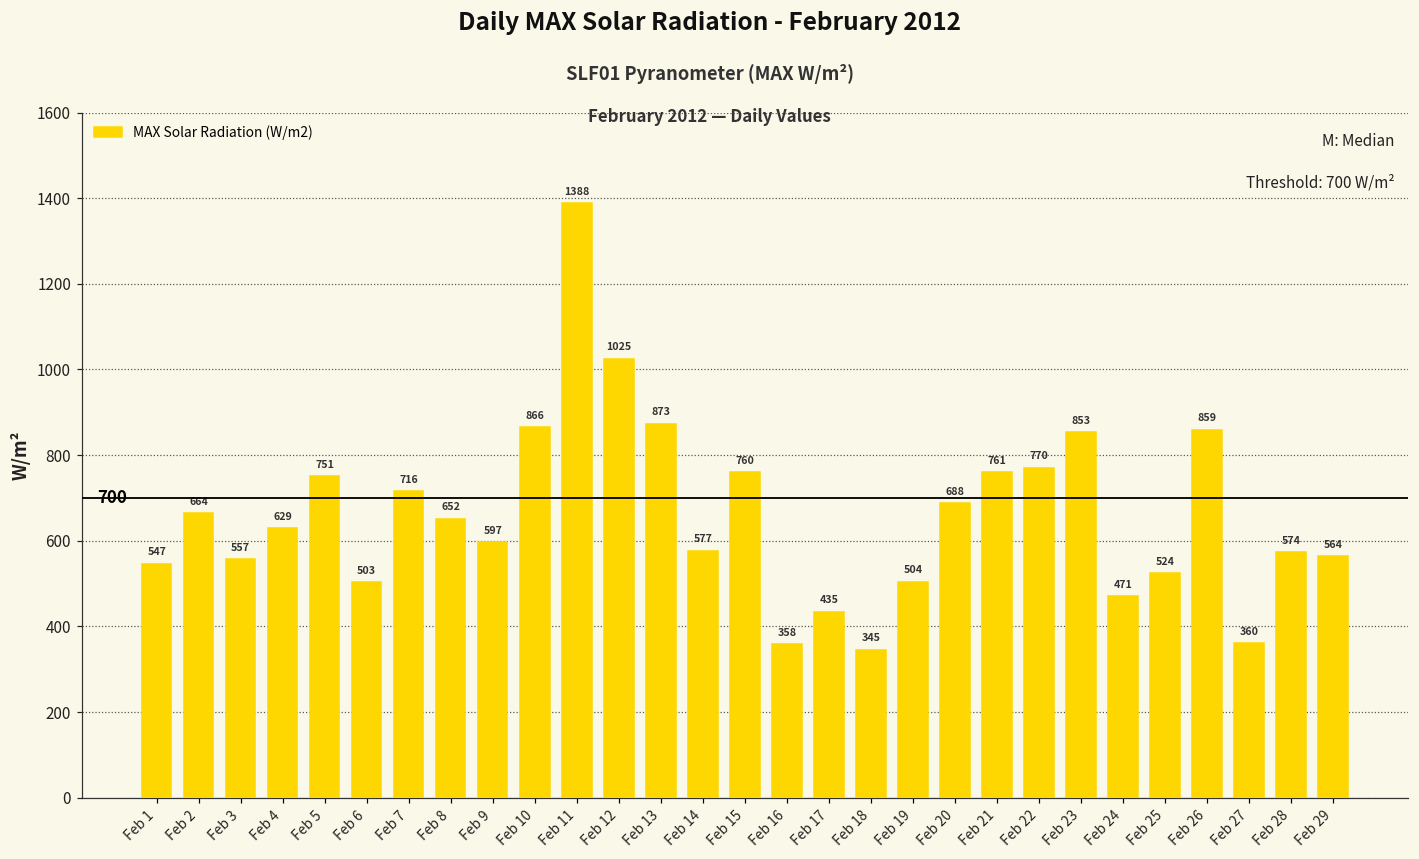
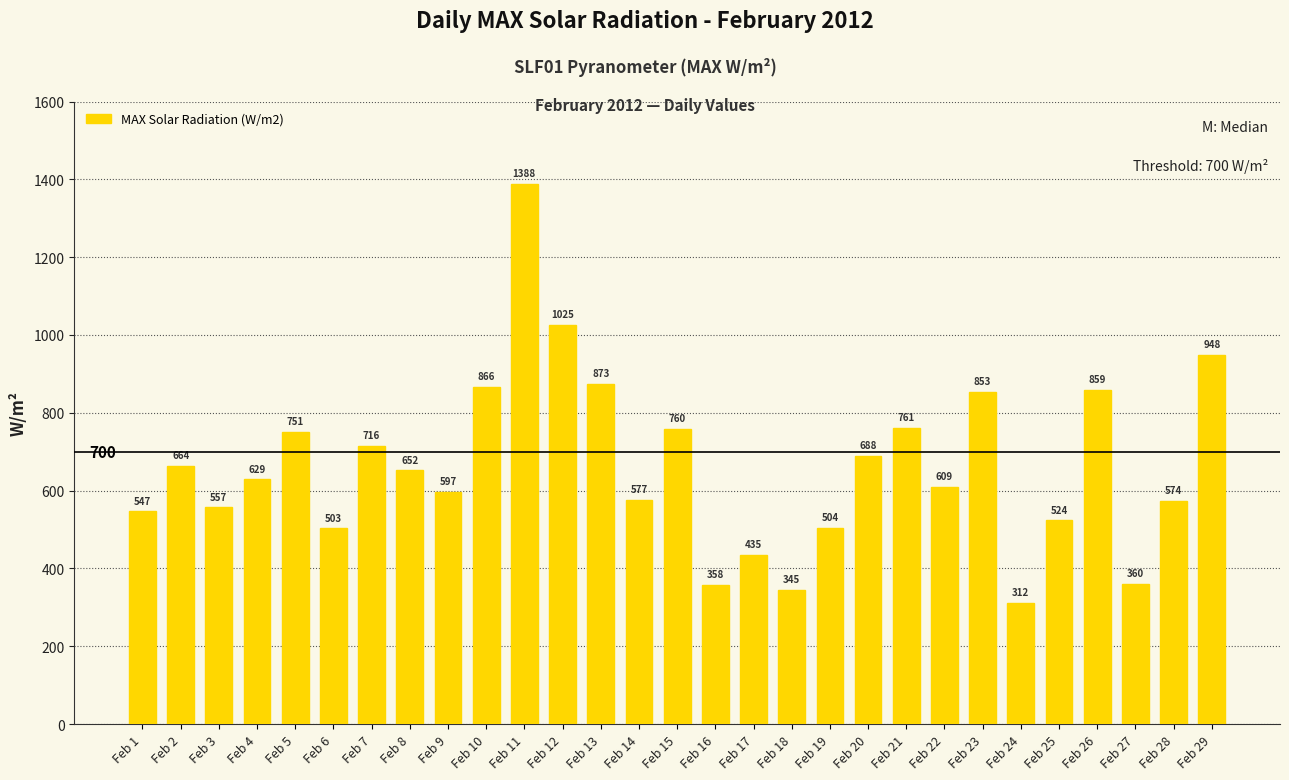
Feb 22: 770 -> 609
Feb 24: 471 -> 312
Feb 29: 564 -> 948
